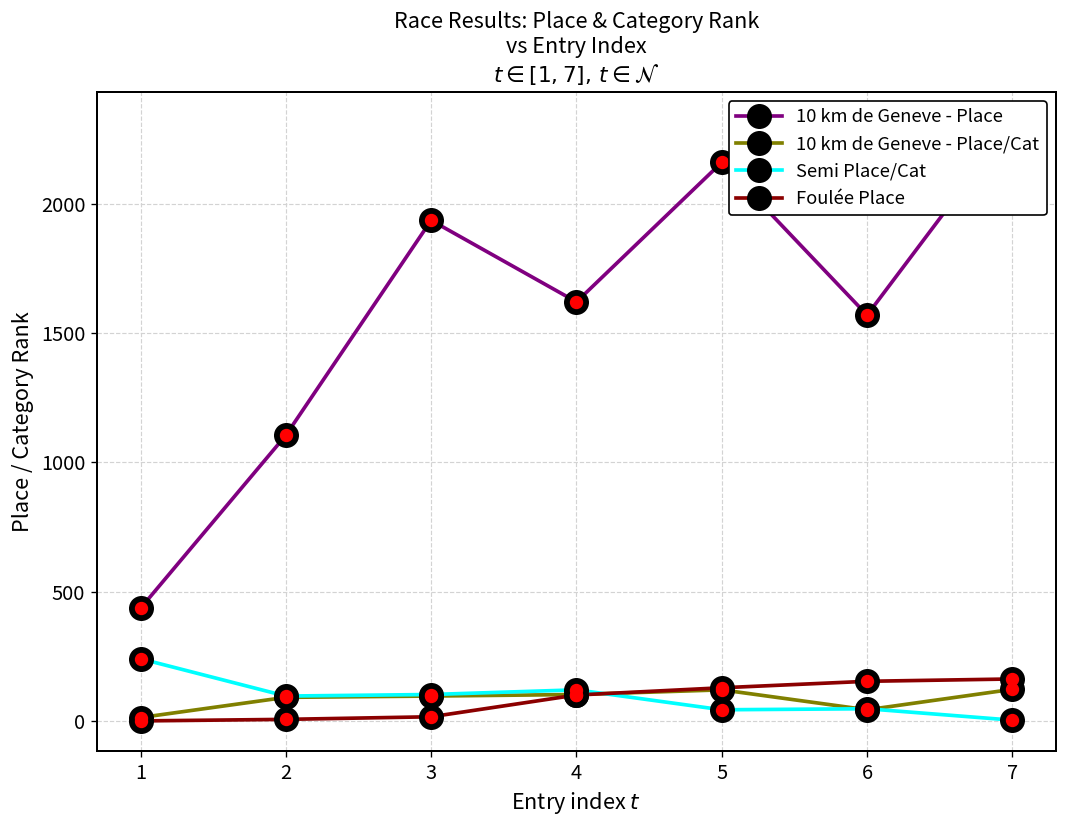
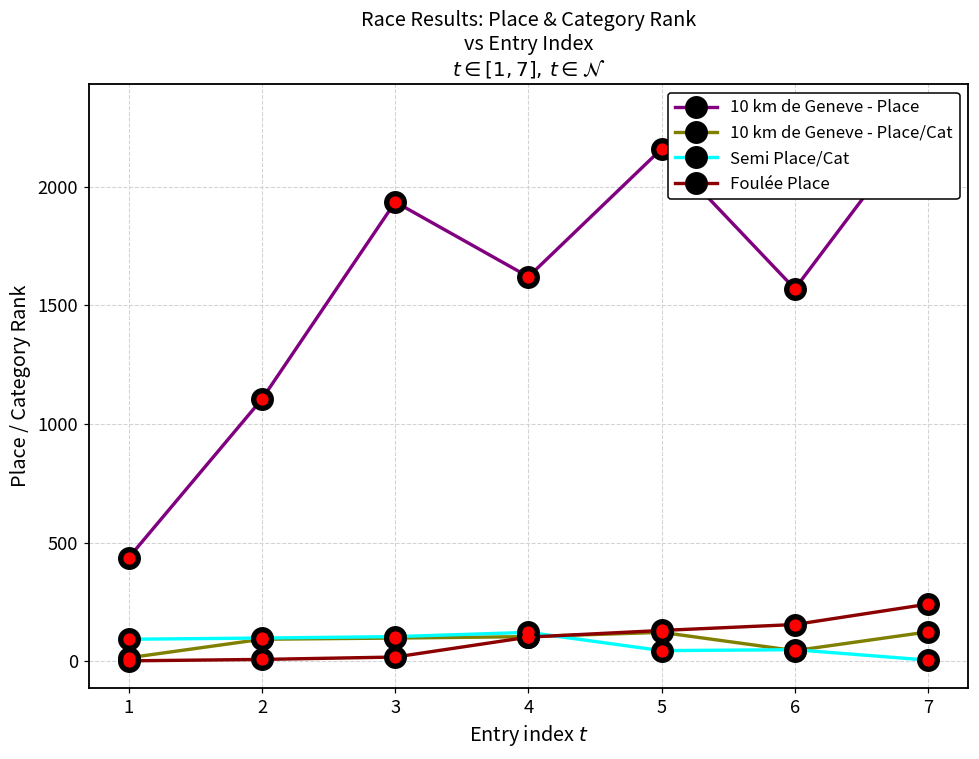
Semi Place/Cat, 1: 240 -> 90
Foulée Place, 7: 160 -> 240
